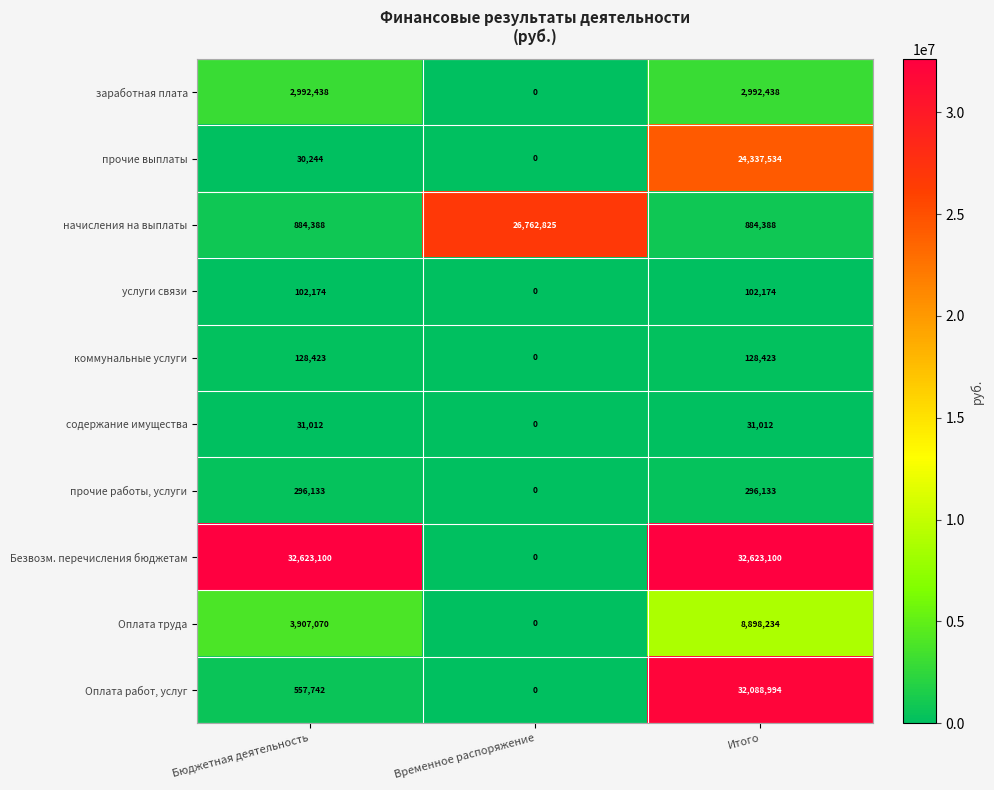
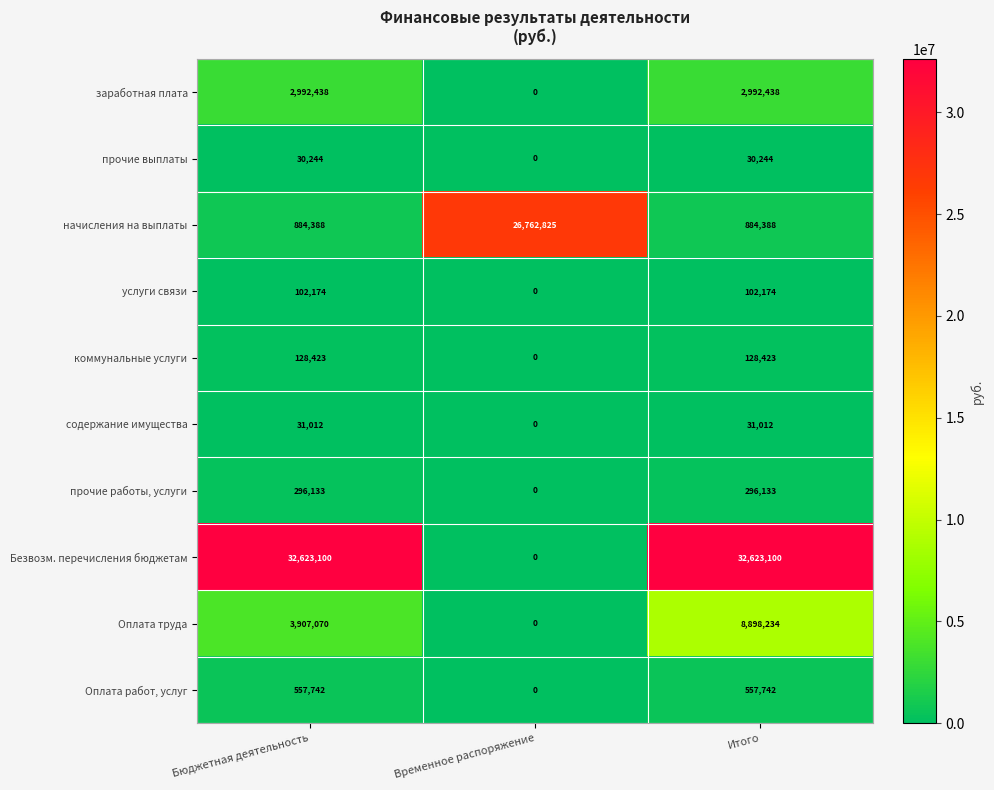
прочие выплаты, Итого: 24,337,534 -> 30,244
Оплата работ, услуг, Итого: 32,088,994 -> 557,742
